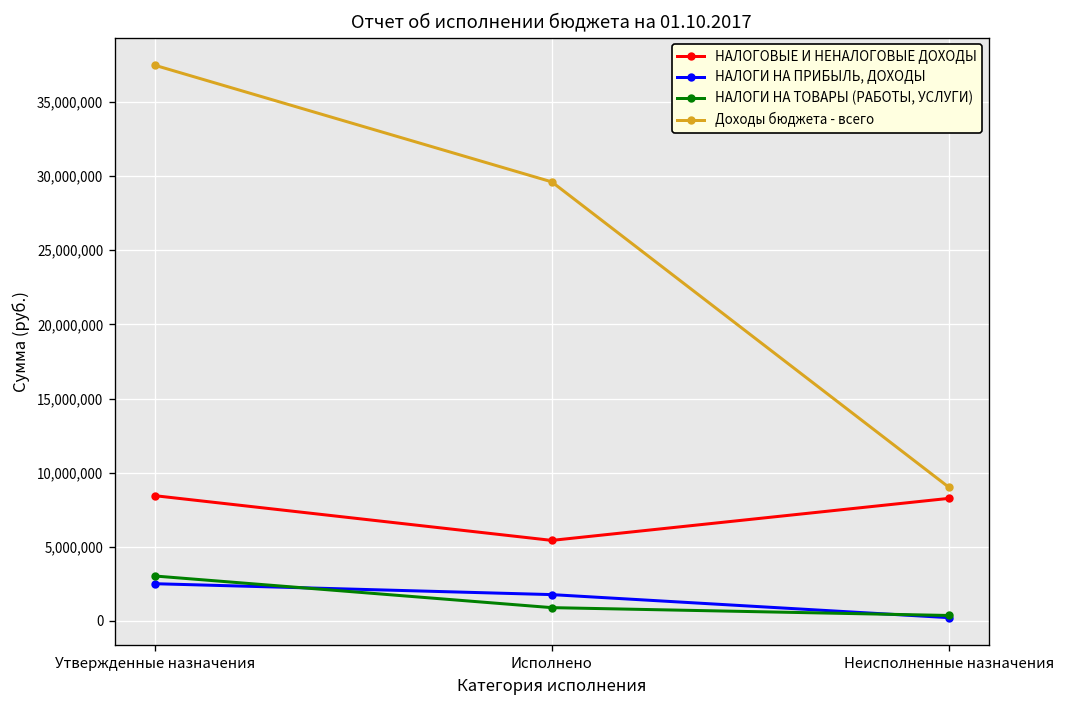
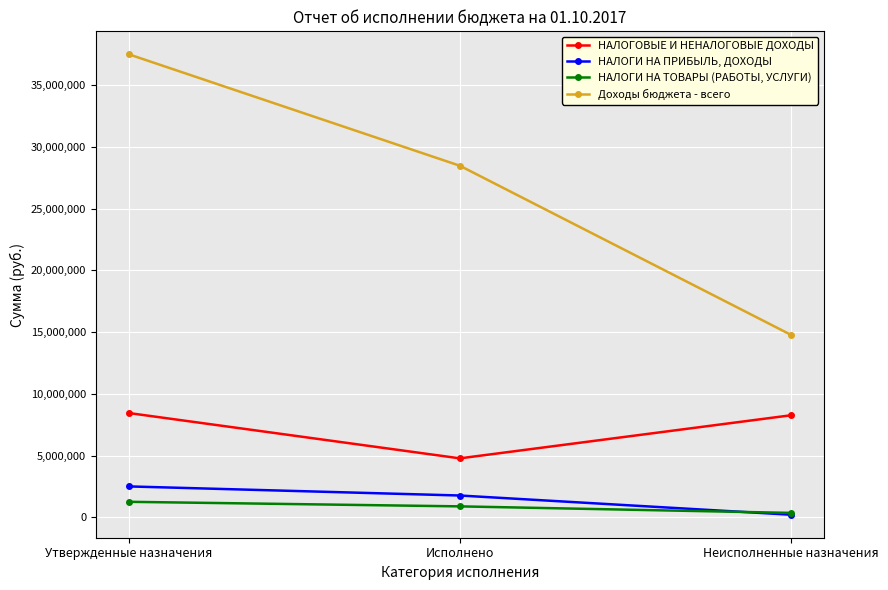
НАЛОГИ НА ТОВАРЫ (РАБОТЫ, УСЛУГИ), Утвержденные назначения: 3,000,000 -> 1,300,000
НАЛОГОВЫЕ И НЕНАЛОГОВЫЕ ДОХОДЫ, Исполнено: 5,400,000 -> 4,800,000
Доходы бюджета - всего, Исполнено: 29,600,000 -> 28,500,000
Доходы бюджета - всего, Неисполненные назначения: 9,000,000 -> 14,800,000
